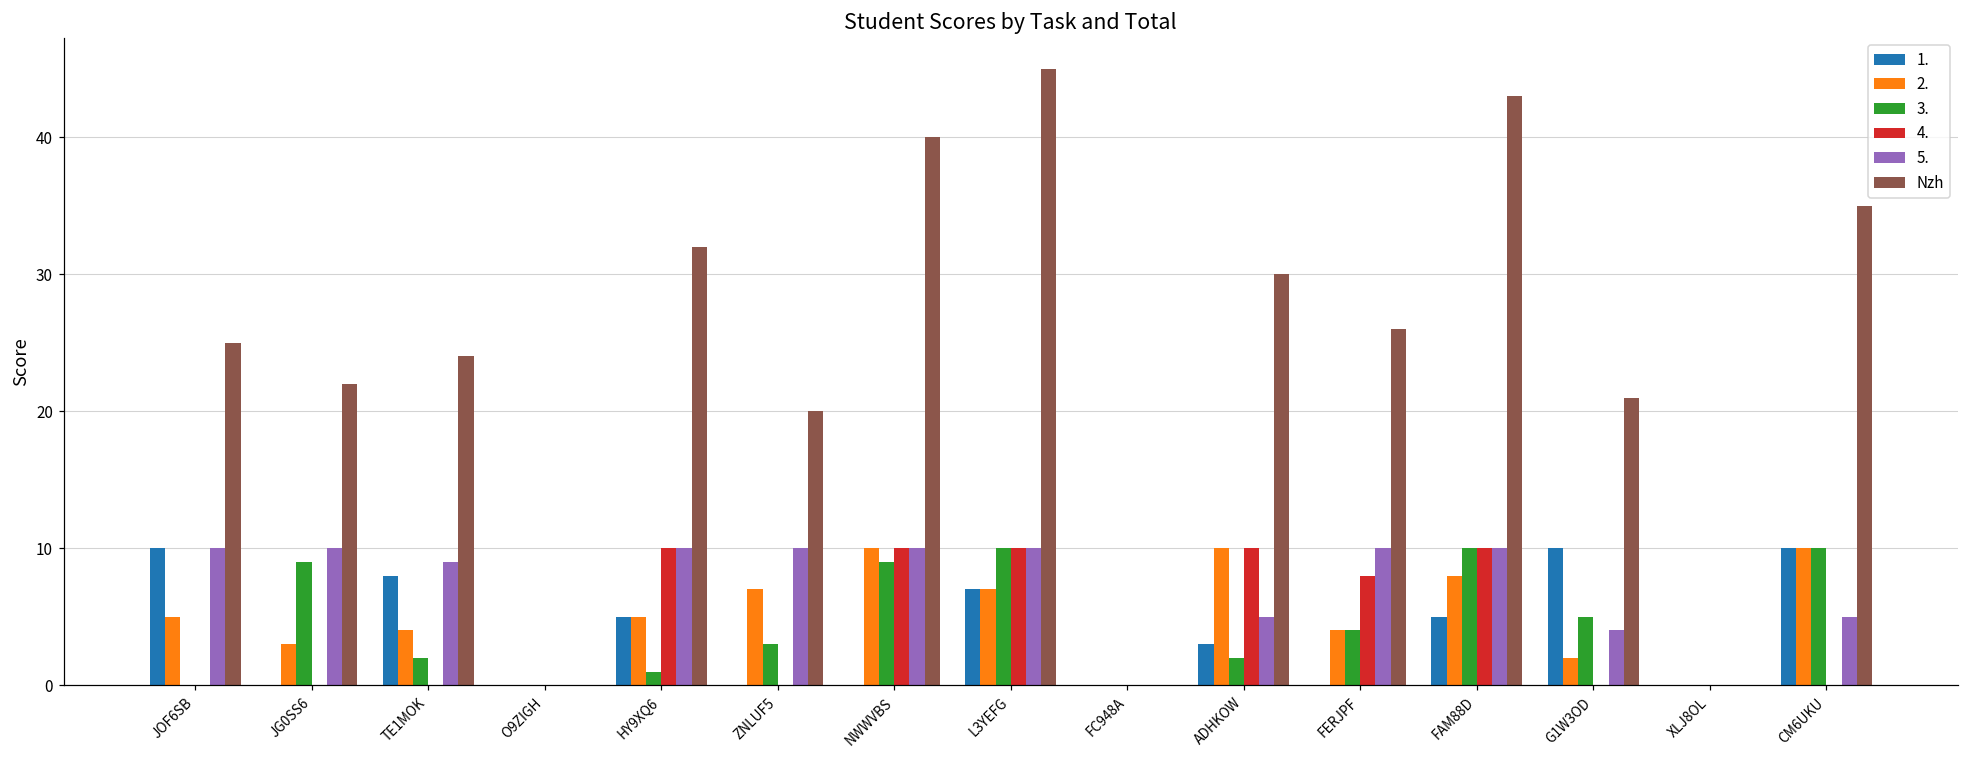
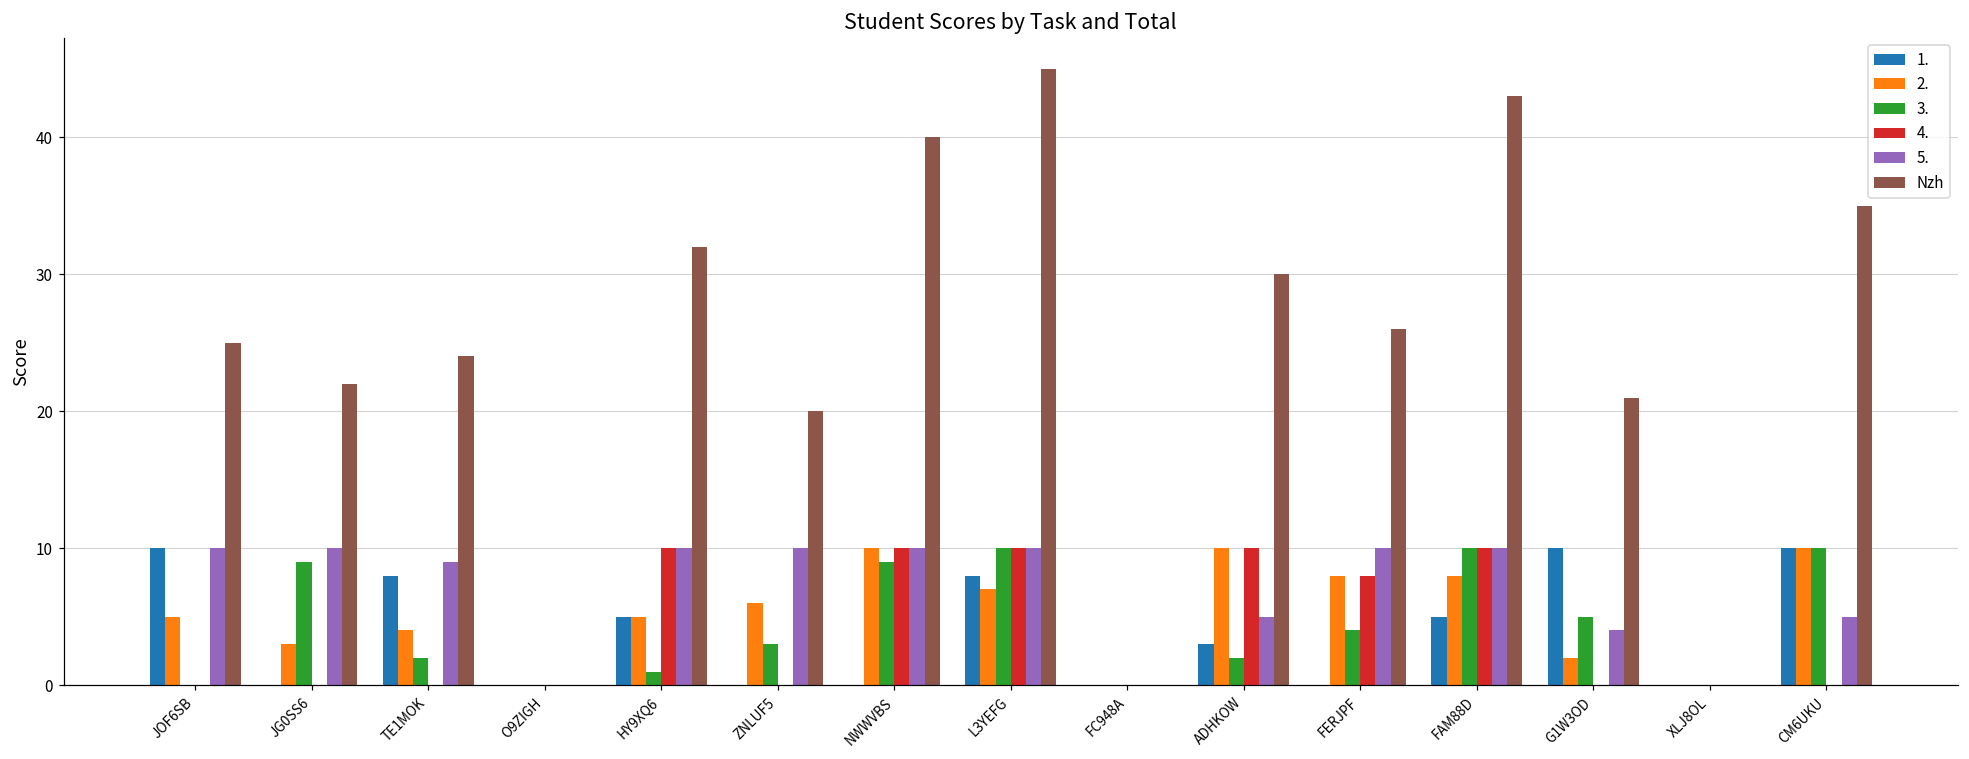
2., ZNLUF5: 7 -> 6
1., L3YEFG: 7 -> 8
2., FERJPF: 4 -> 8
